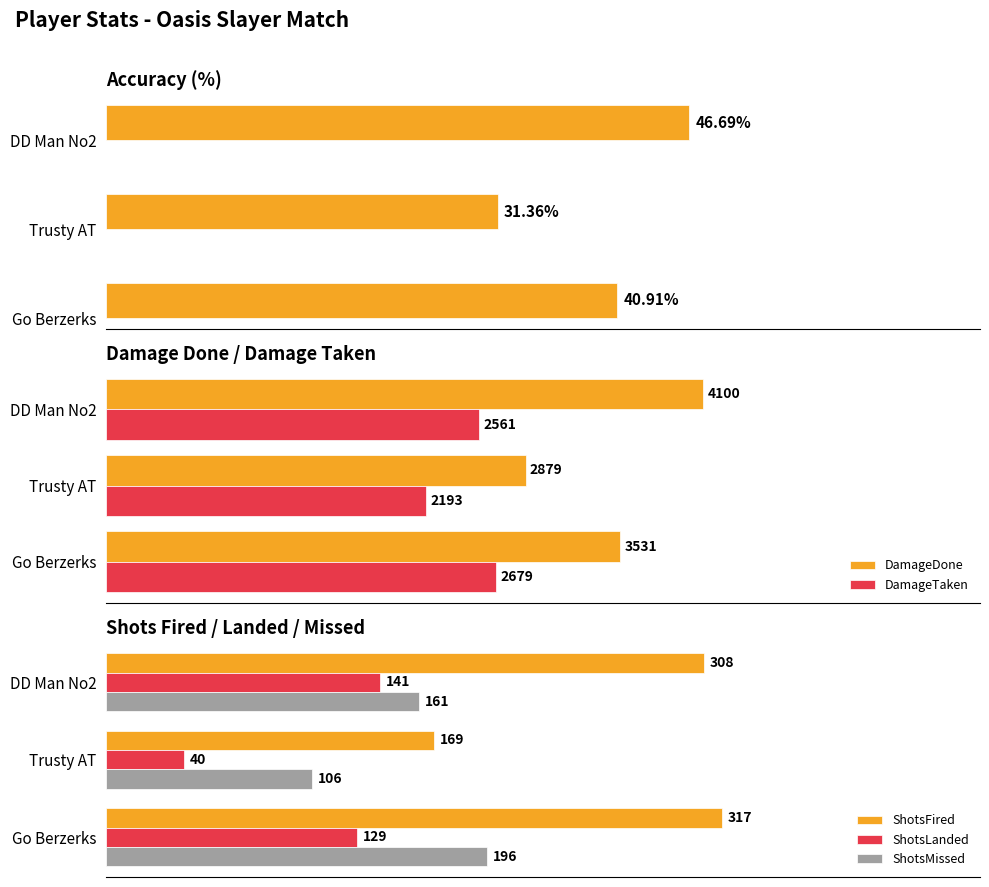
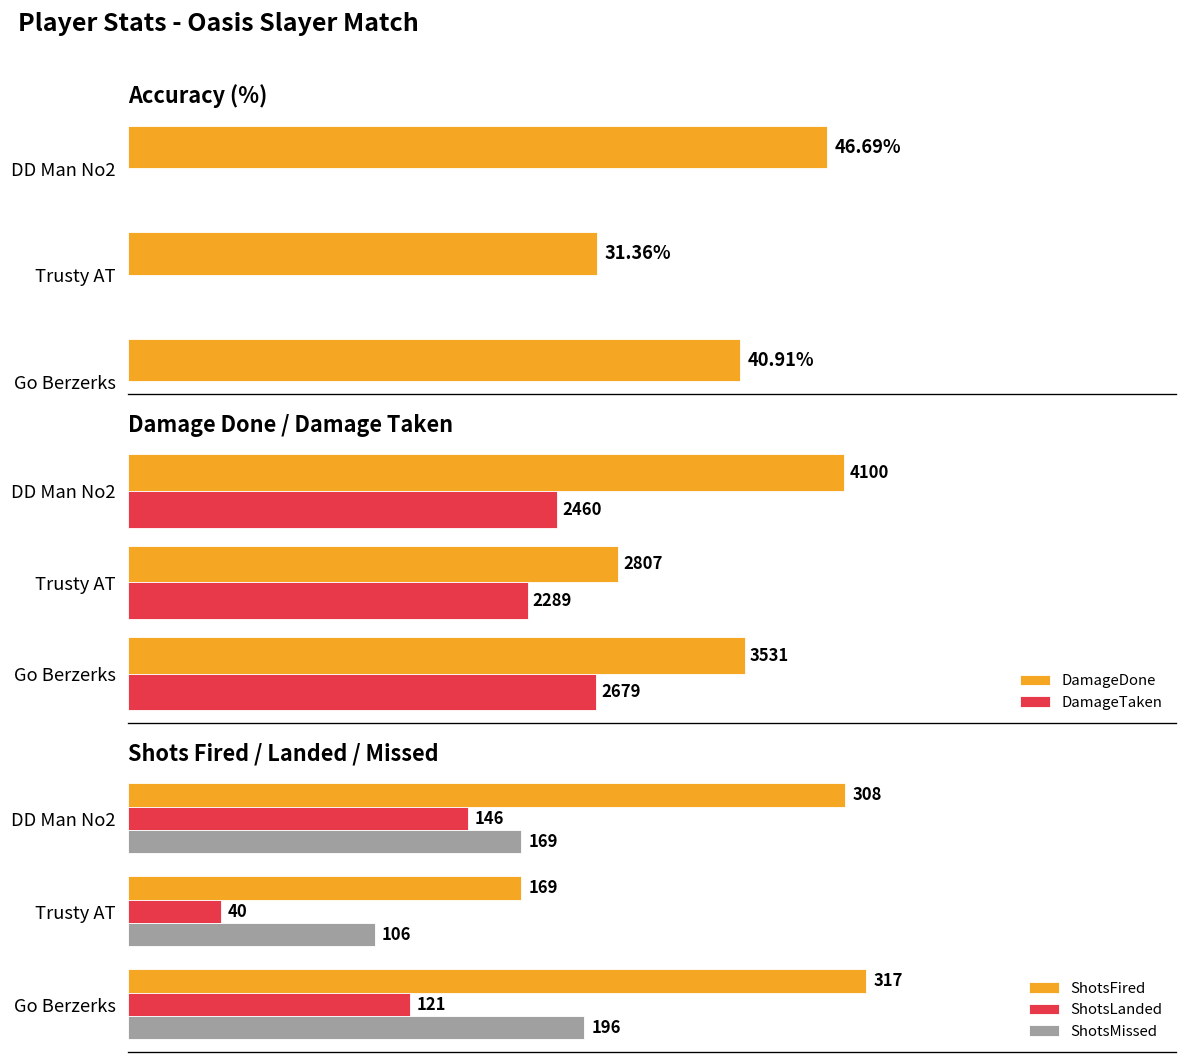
Damage Done / Damage Taken, DamageTaken, DD Man No2: 2561 -> 2460
Damage Done / Damage Taken, DamageDone, Trusty AT: 2879 -> 2807
Damage Done / Damage Taken, DamageTaken, Trusty AT: 2193 -> 2289
Shots Fired / Landed / Missed, ShotsLanded, DD Man No2: 141 -> 146
Shots Fired / Landed / Missed, ShotsMissed, DD Man No2: 161 -> 169
Shots Fired / Landed / Missed, ShotsLanded, Go Berzerks: 129 -> 121
